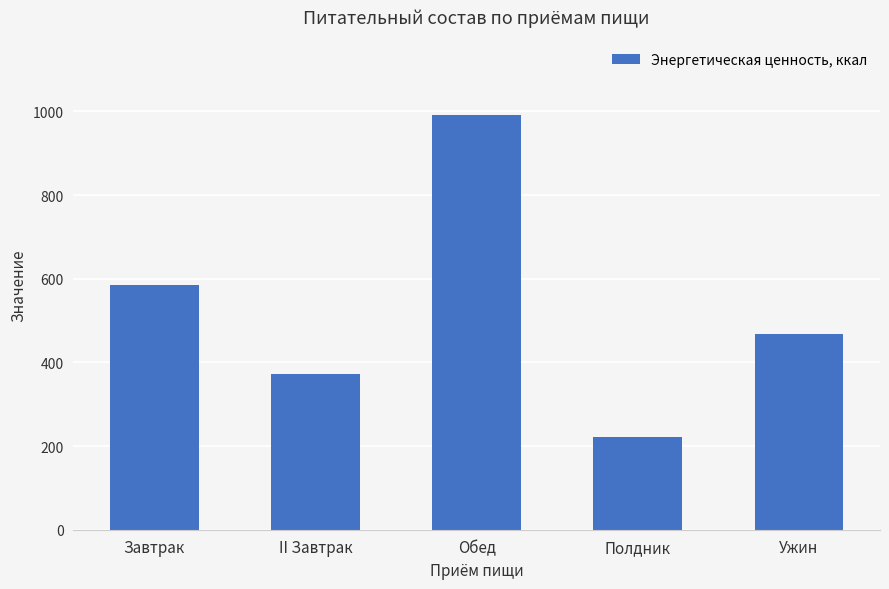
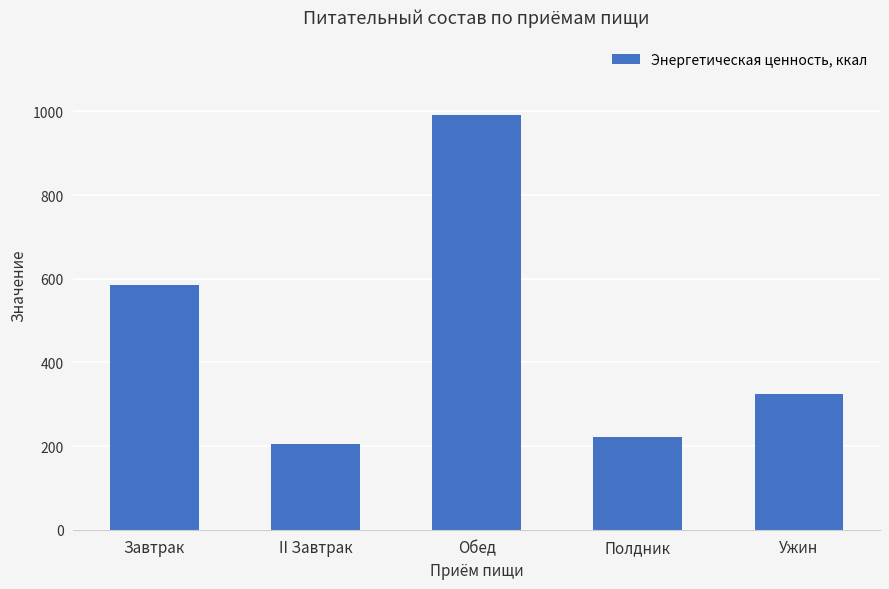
II Завтрак: 370 -> 200
Ужин: 470 -> 330
